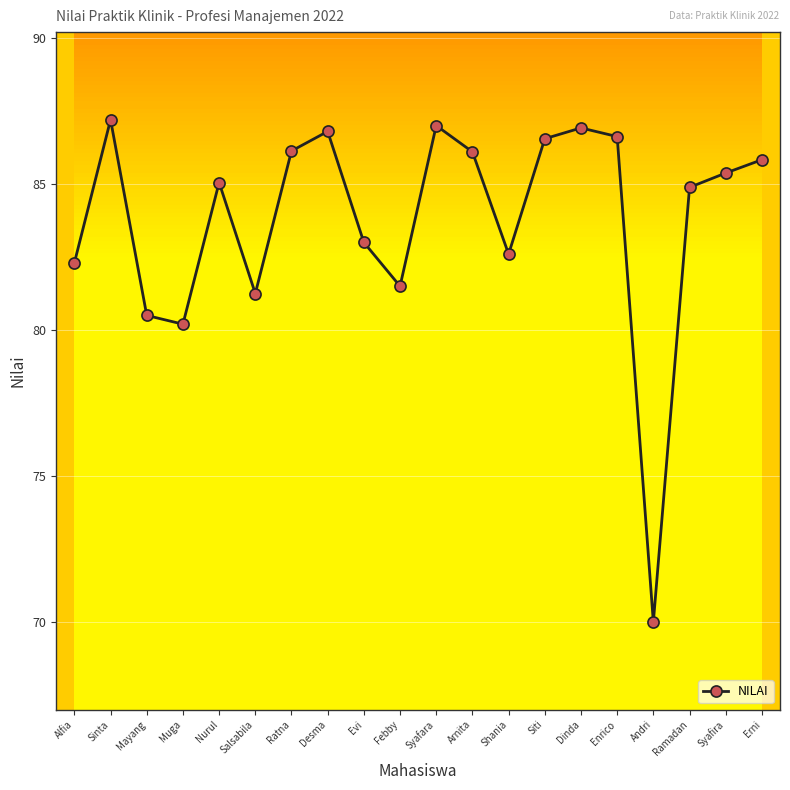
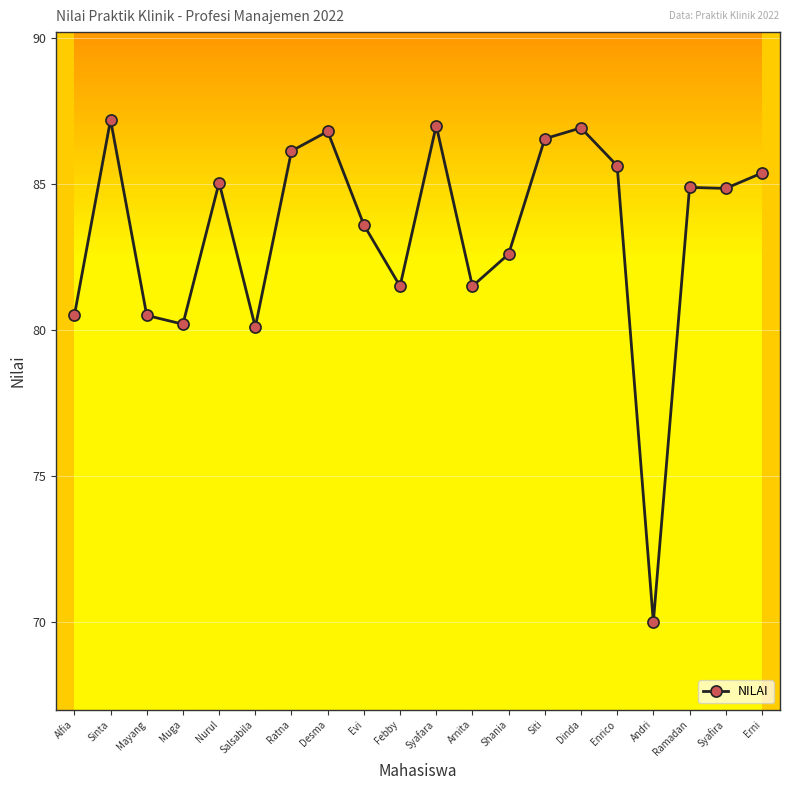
Alfia: 82.3 -> 80.5
Salsabila: 81.3 -> 80.1
Evi: 83.0 -> 83.6
Arnita: 86.1 -> 81.5
Enrico: 86.6 -> 85.6
Syafira: 85.4 -> 84.8
Erni: 85.8 -> 85.4
